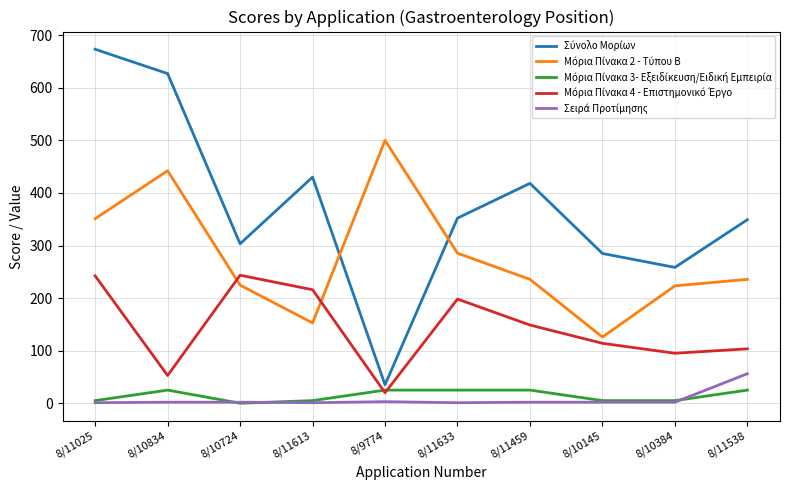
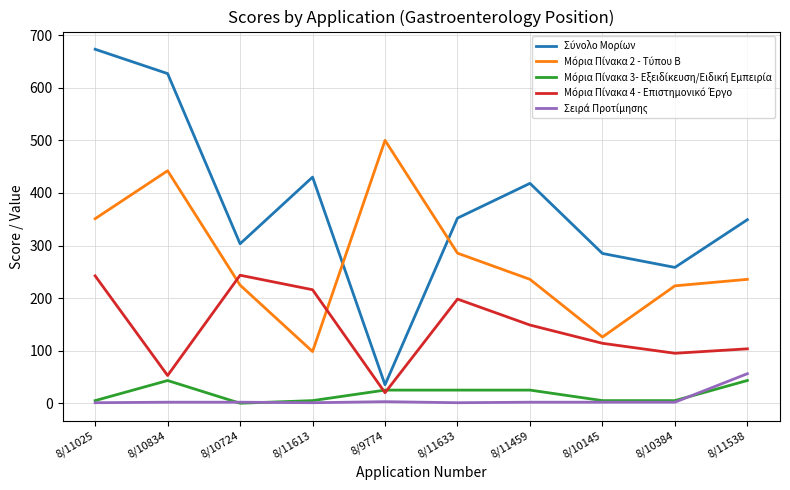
Μόρια Πίνακα 3- Εξειδίκευση/Ειδική Εμπειρία, 8/10834: 30 -> 40
Μόρια Πίνακα 2 - Τύπου Β, 8/11613: 150 -> 100
Μόρια Πίνακα 3- Εξειδίκευση/Ειδική Εμπειρία, 8/11538: 30 -> 40
